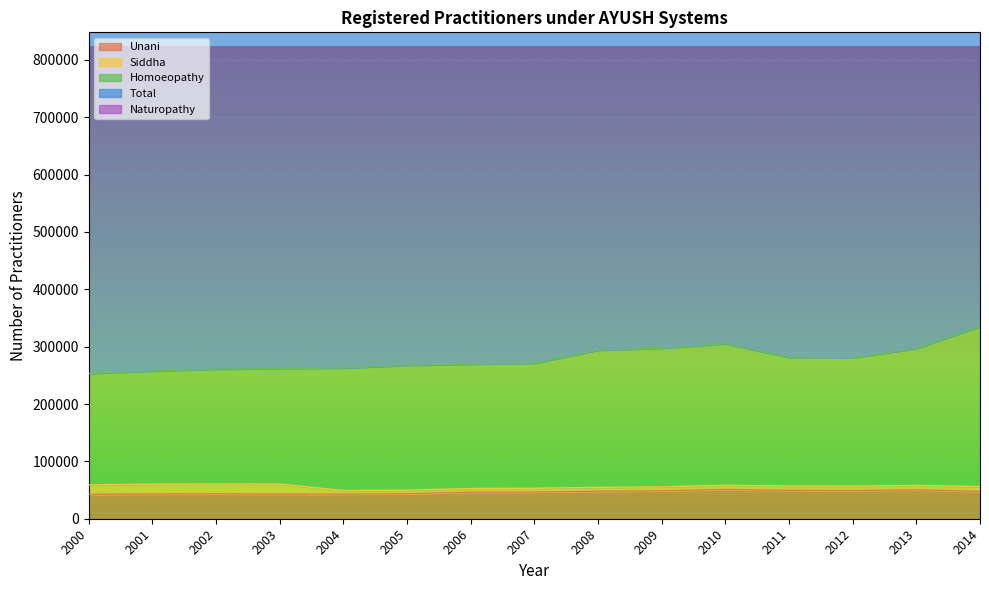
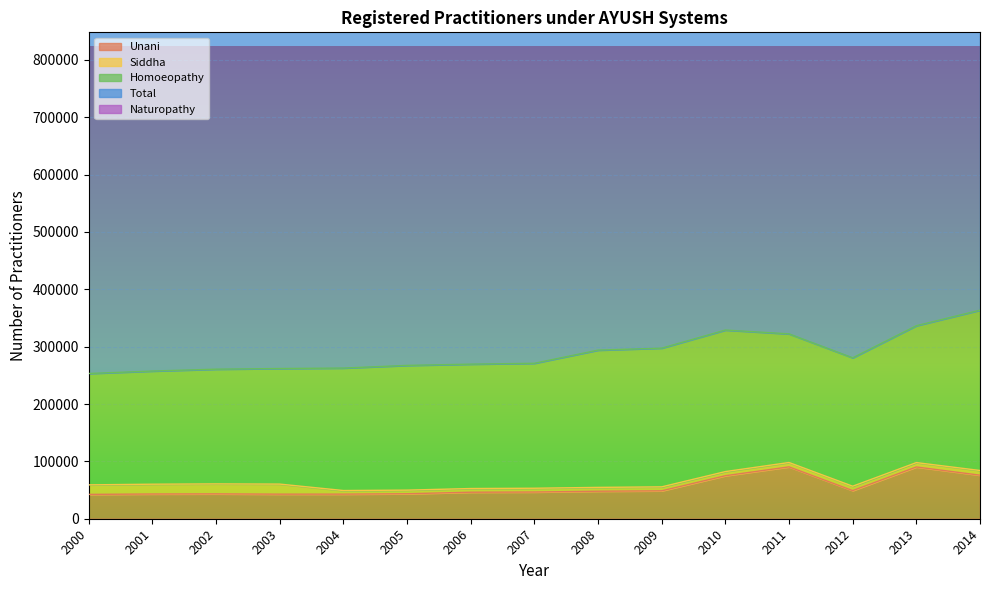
Unani, 2010: 50000 -> 70000
Unani, 2011: 50000 -> 90000
Unani, 2013: 50000 -> 90000
Unani, 2014: 50000 -> 80000
